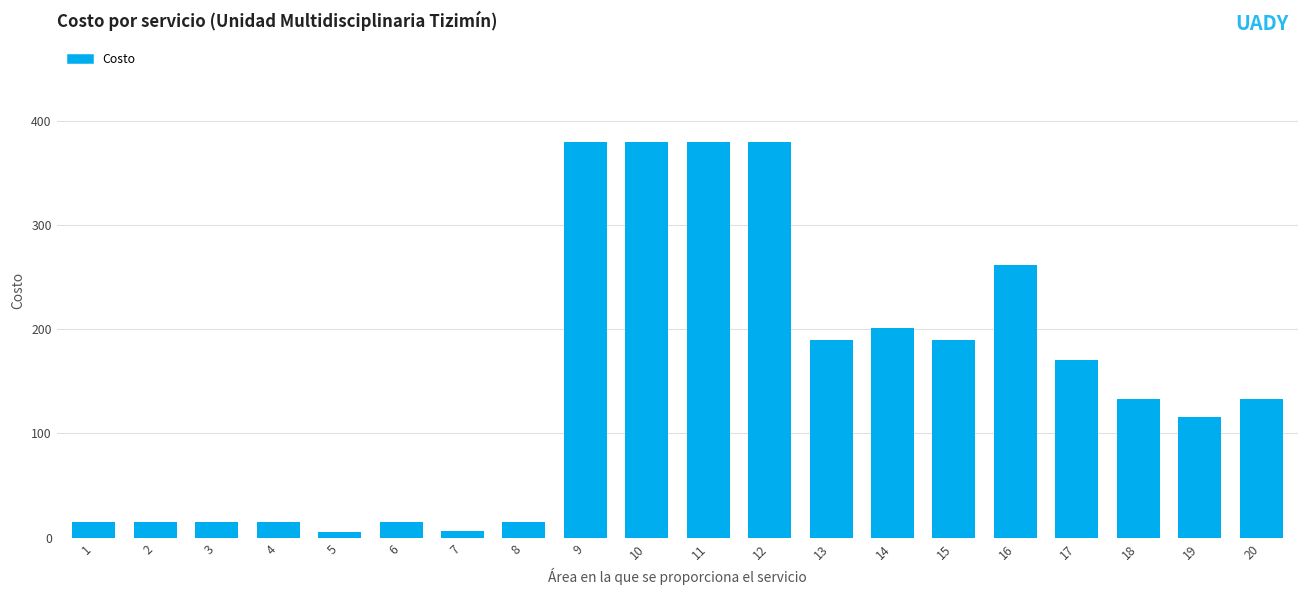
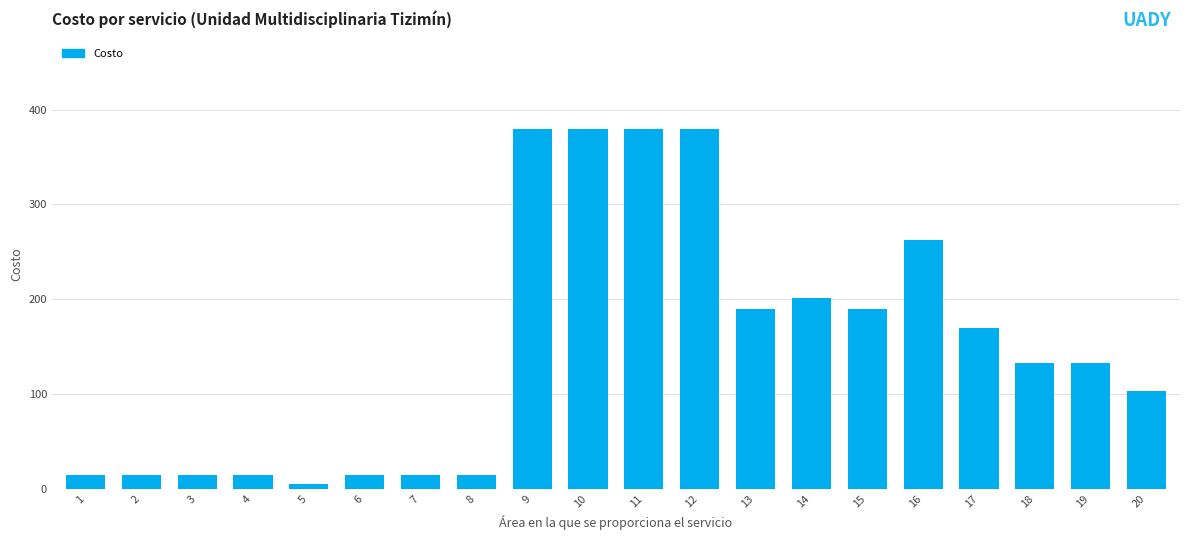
7: 10 -> 20
19: 120 -> 130
20: 130 -> 100
